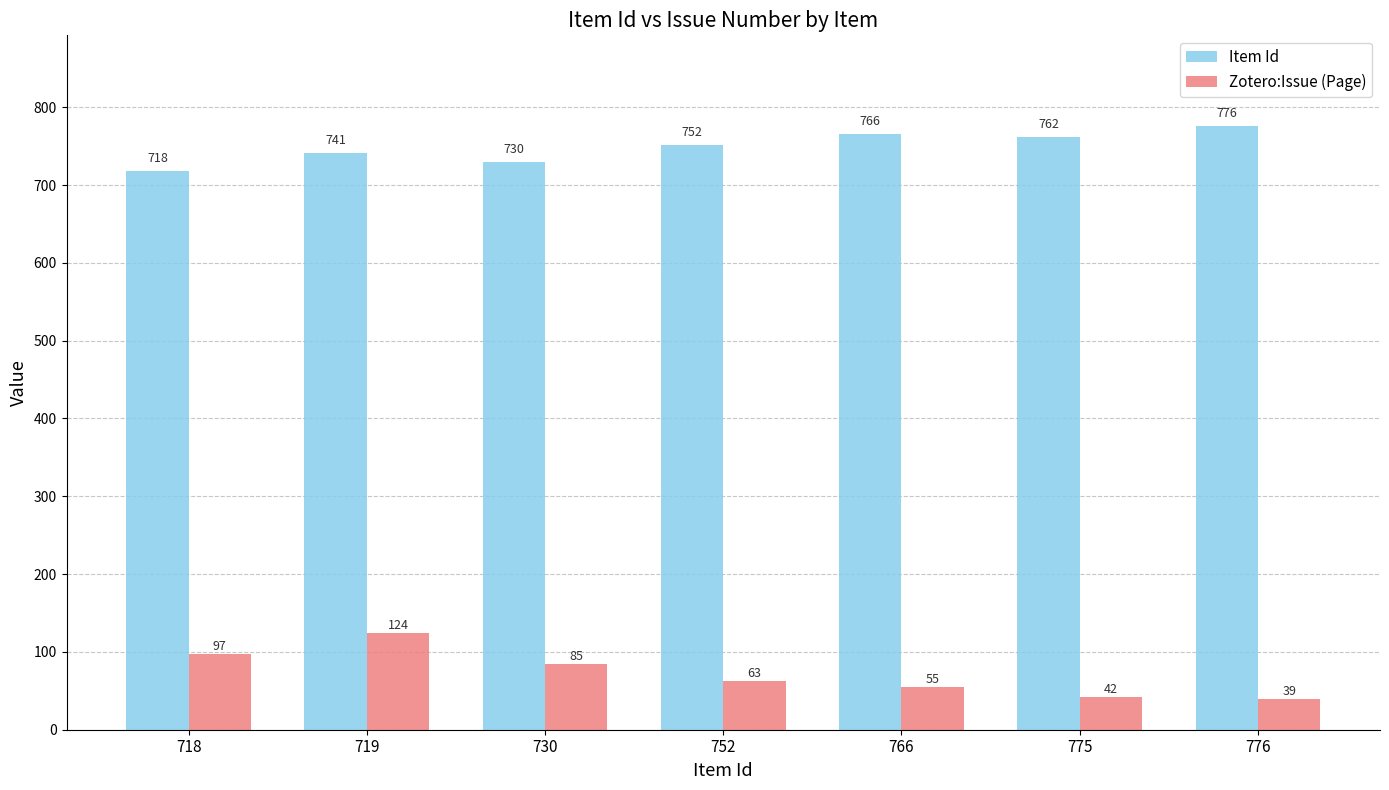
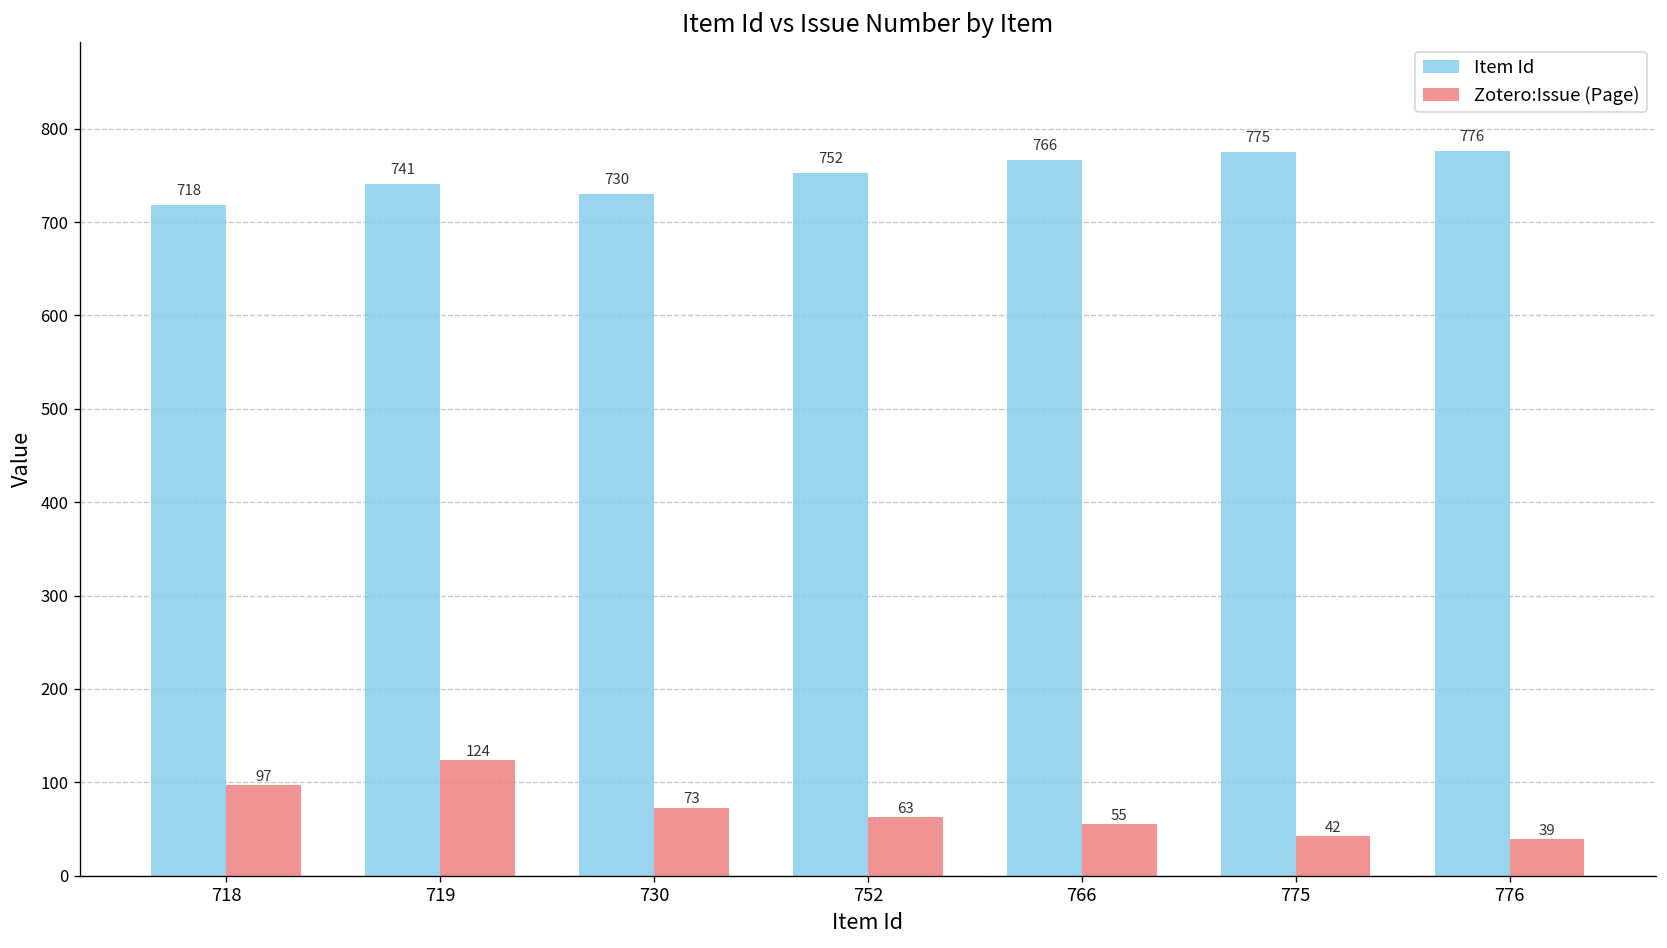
Zotero:Issue (Page), 730: 85 -> 73
Item Id, 775: 762 -> 775
